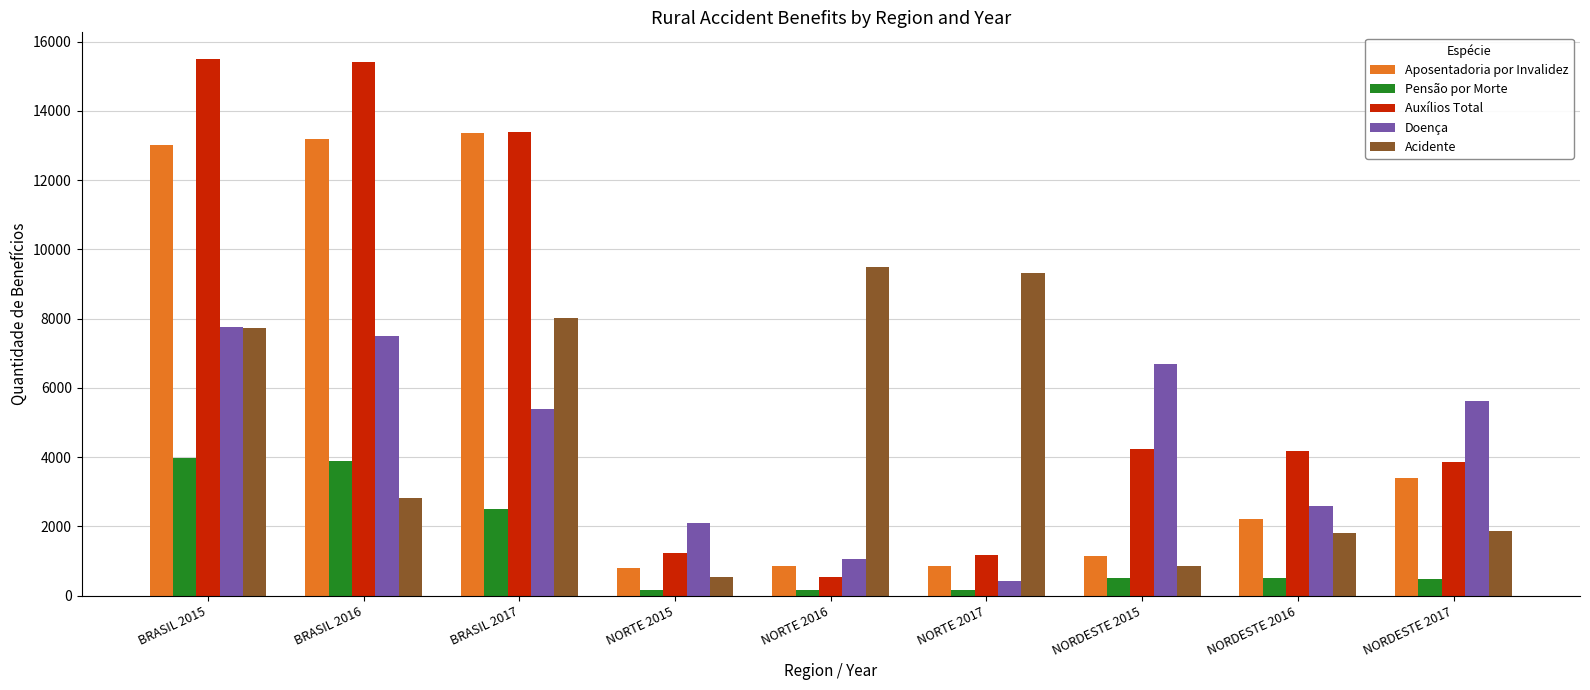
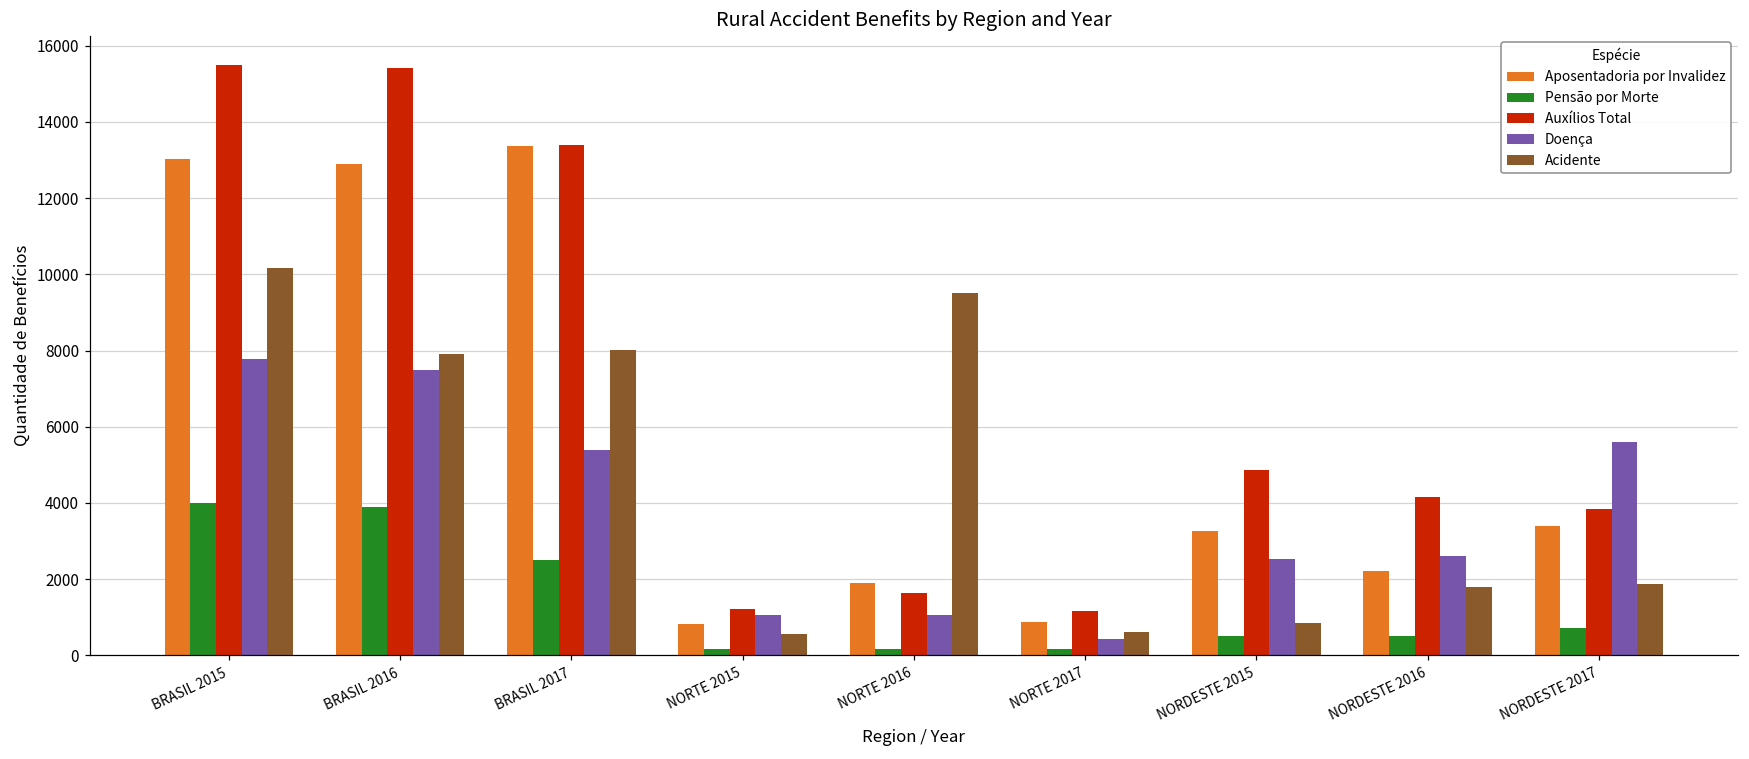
Acidente, BRASIL 2015: 7700 -> 10200
Aposentadoria por Invalidez, BRASIL 2016: 13200 -> 12900
Acidente, BRASIL 2016: 2800 -> 7900
Doença, NORTE 2015: 2100 -> 1100
Aposentadoria por Invalidez, NORTE 2016: 800 -> 1900
Auxílios Total, NORTE 2016: 500 -> 1600
Acidente, NORTE 2017: 9300 -> 600
Aposentadoria por Invalidez, NORDESTE 2015: 1200 -> 3300
Auxílios Total, NORDESTE 2015: 4200 -> 4900
Doença, NORDESTE 2015: 6700 -> 2500
Pensão por Morte, NORDESTE 2017: 500 -> 700
